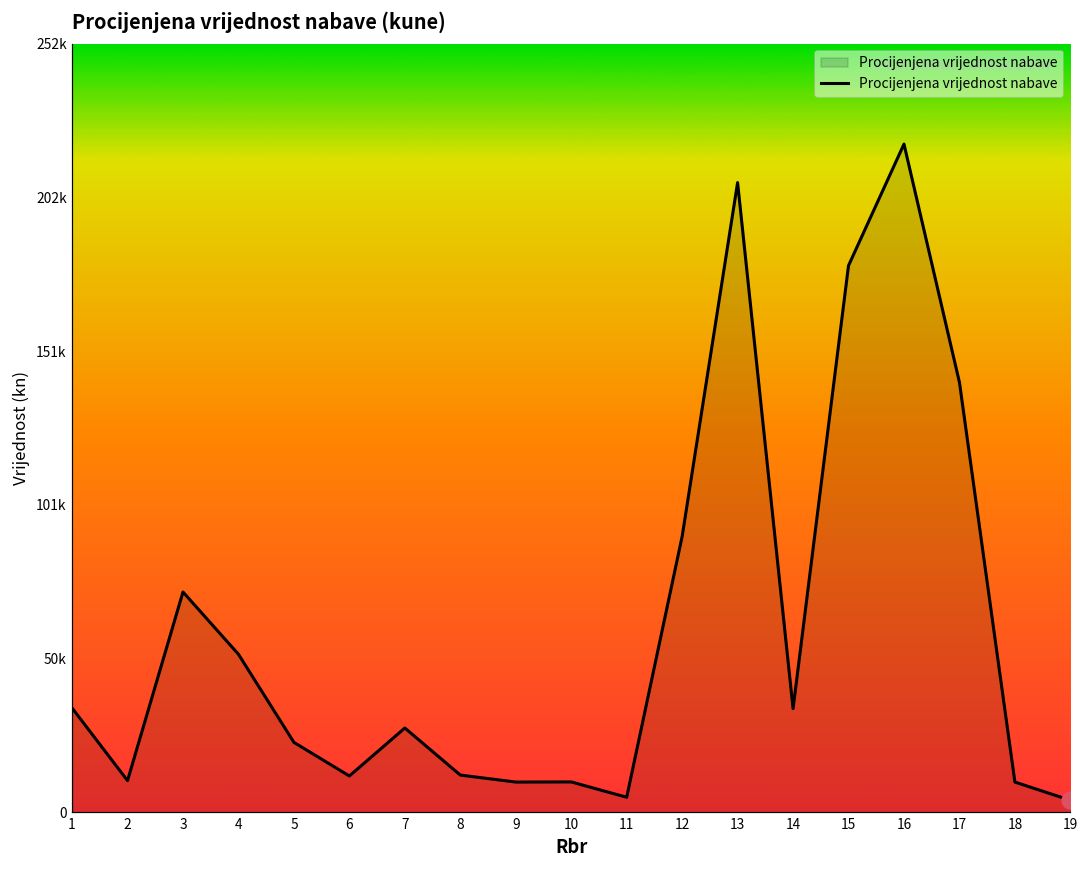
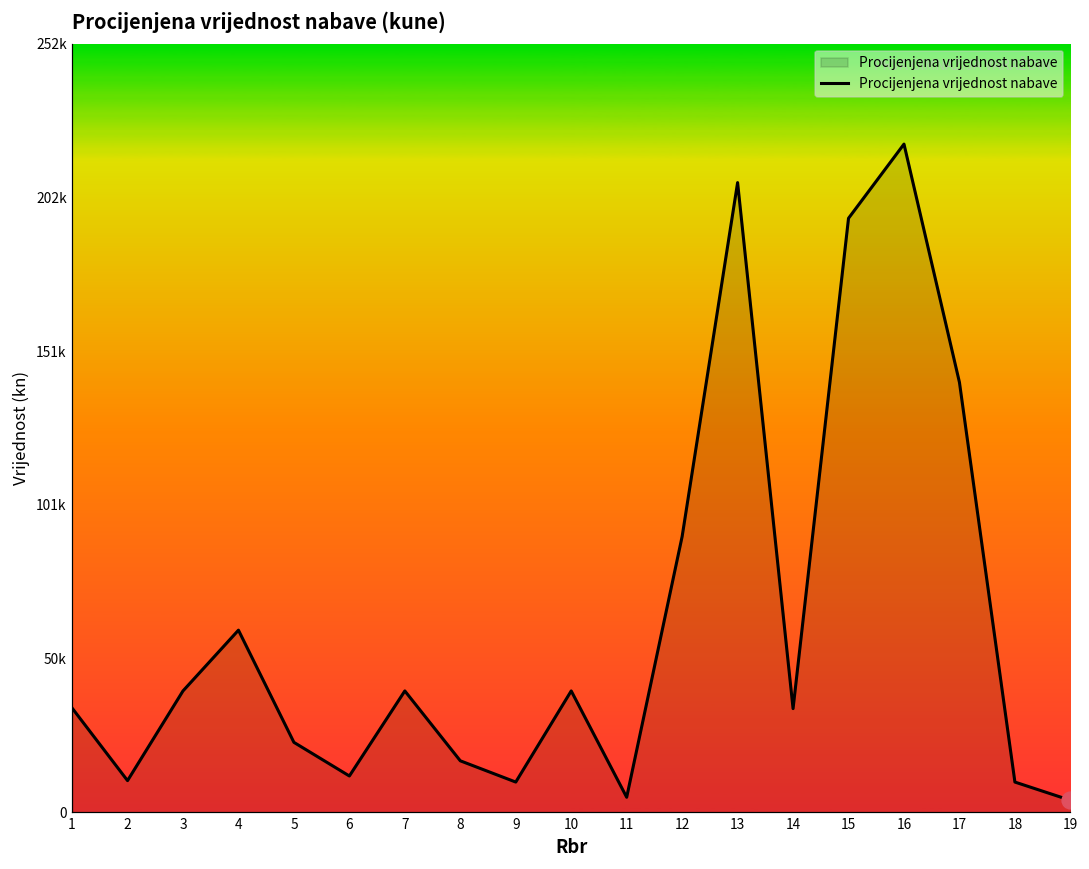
Procijenjena vrijednost nabave, 3: 72000 -> 40000
Procijenjena vrijednost nabave, 4: 52000 -> 60000
Procijenjena vrijednost nabave, 7: 28000 -> 40000
Procijenjena vrijednost nabave, 8: 12000 -> 17000
Procijenjena vrijednost nabave, 10: 10000 -> 40000
Procijenjena vrijednost nabave, 15: 179000 -> 195000
